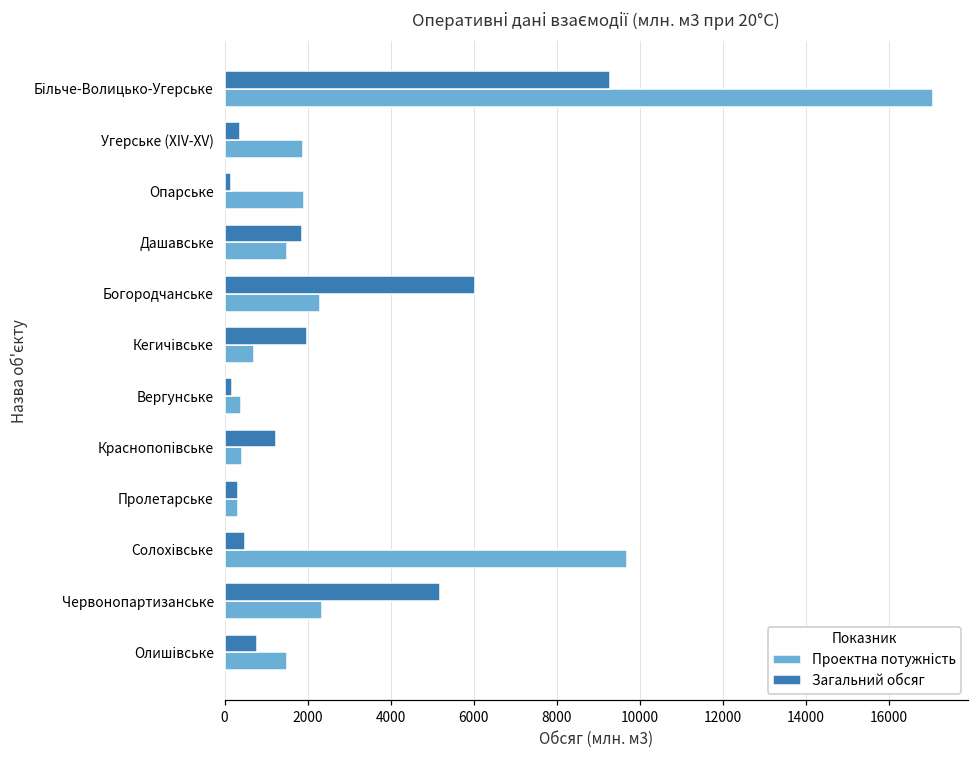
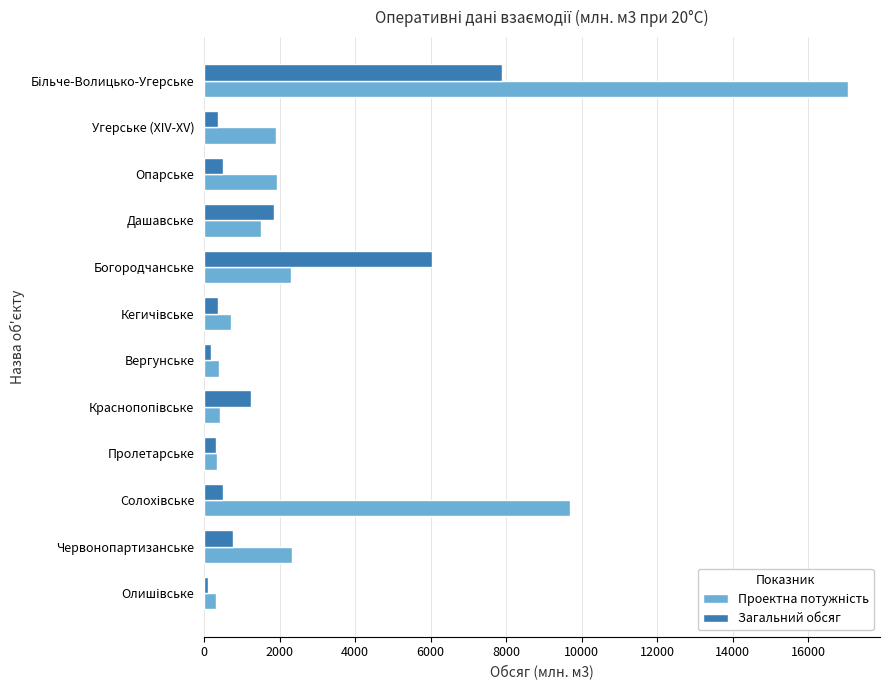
Загальний обсяг, Більче-Волицько-Угерське: 9300 -> 7900
Загальний обсяг, Опарське: 200 -> 500
Загальний обсяг, Кегичівське: 2000 -> 400
Загальний обсяг, Червонопартизанське: 5200 -> 800
Загальний обсяг, Олишівське: 800 -> 100
Проектна потужність, Олишівське: 1500 -> 300
